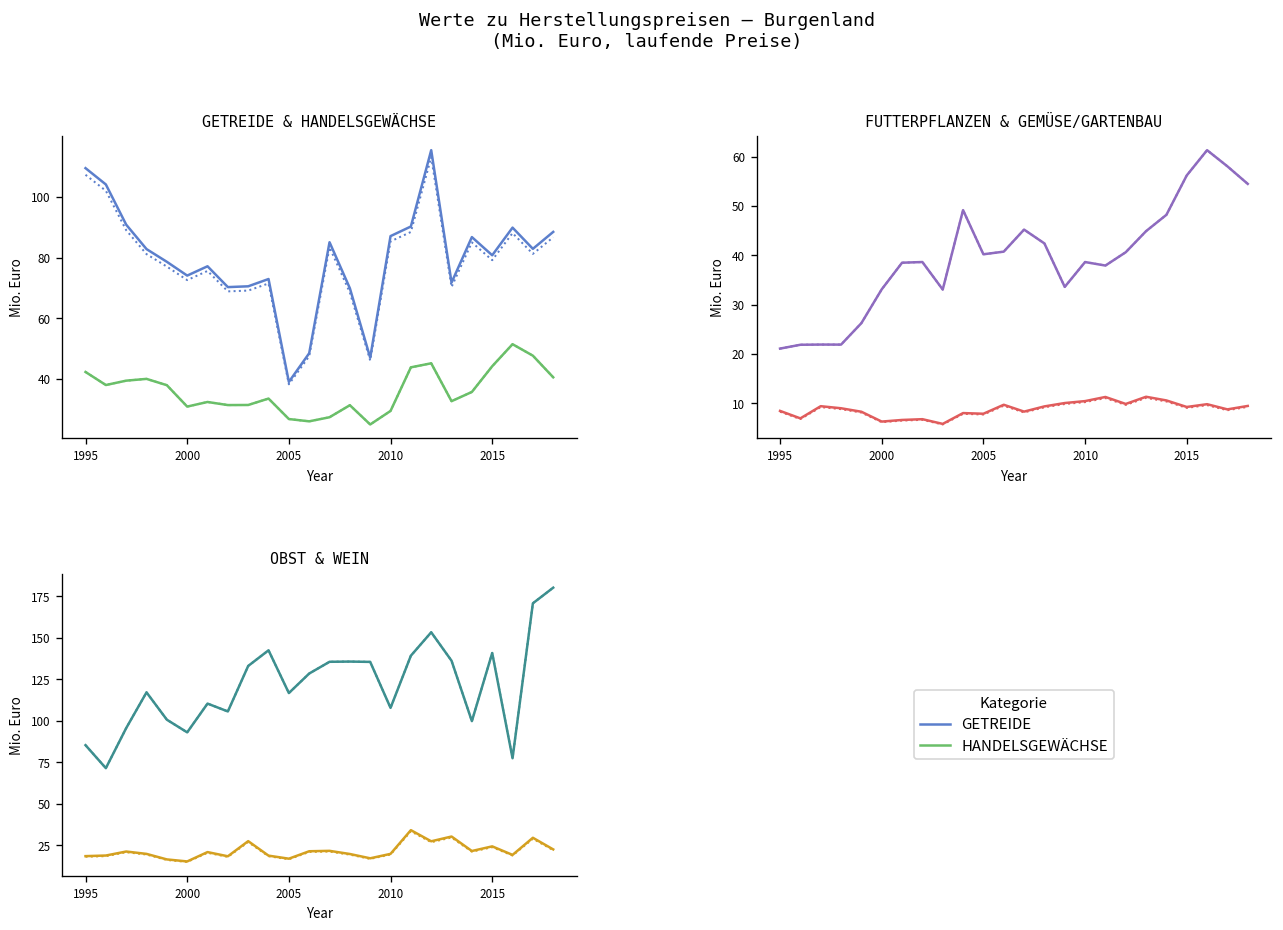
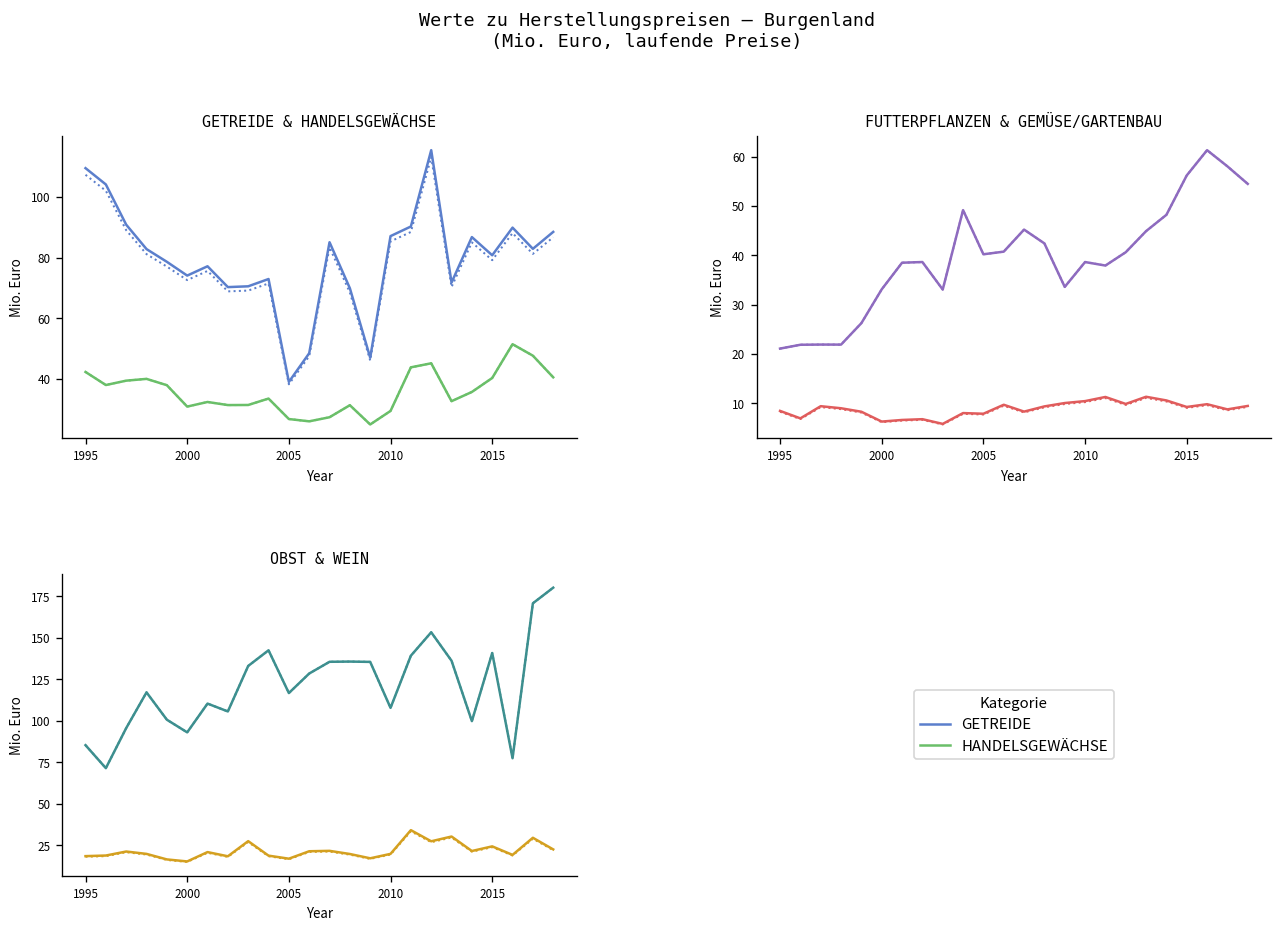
GETREIDE & HANDELSGEWÄCHSE, HANDELSGEWÄCHSE, 2015: 44 -> 40
